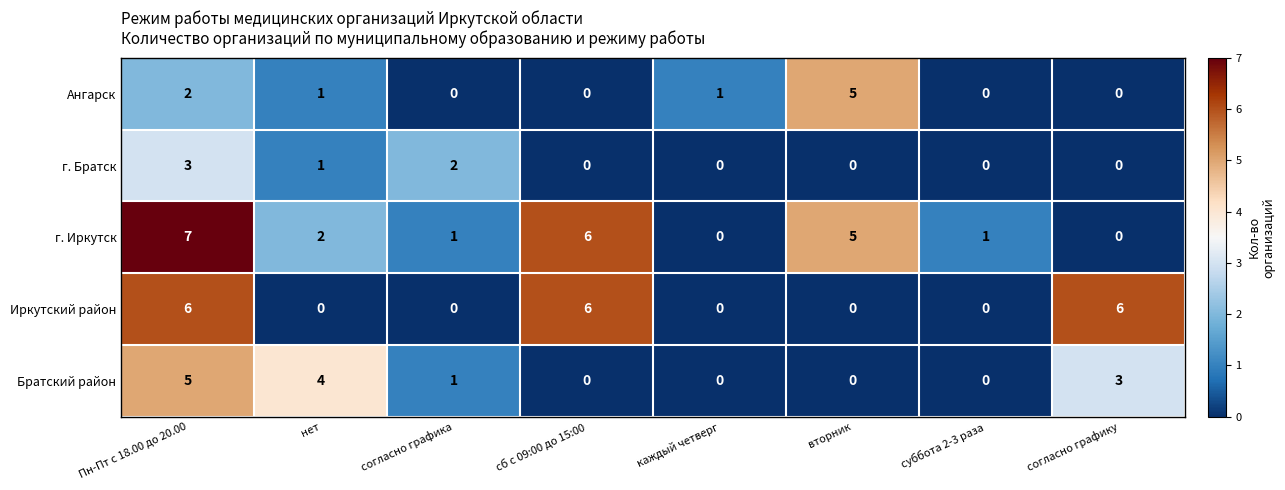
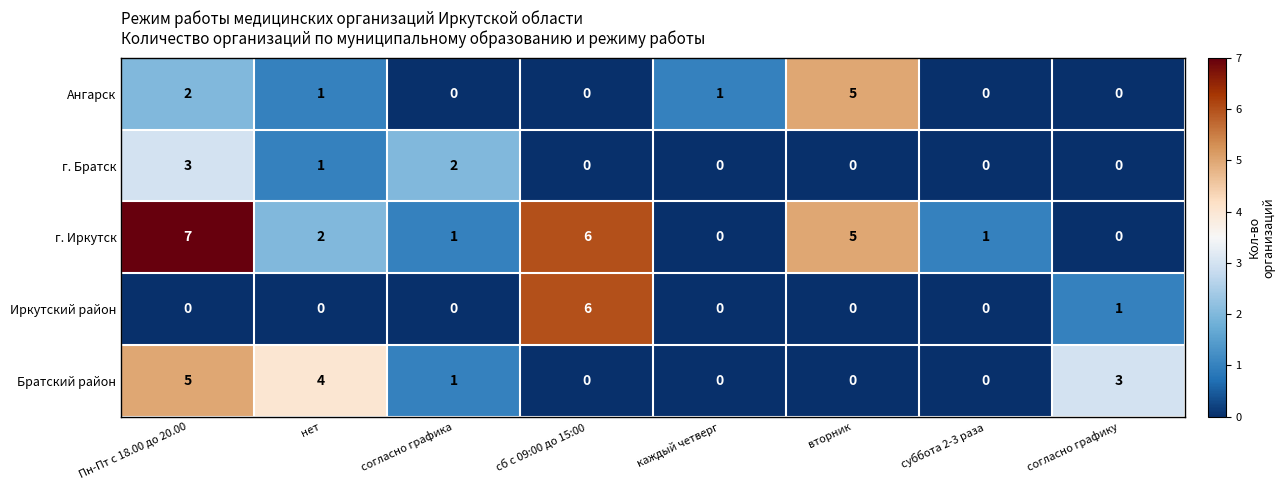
Иркутский район, Пн-Пт с 18.00 до 20.00: 6 -> 0
Иркутский район, согласно графику: 6 -> 1
